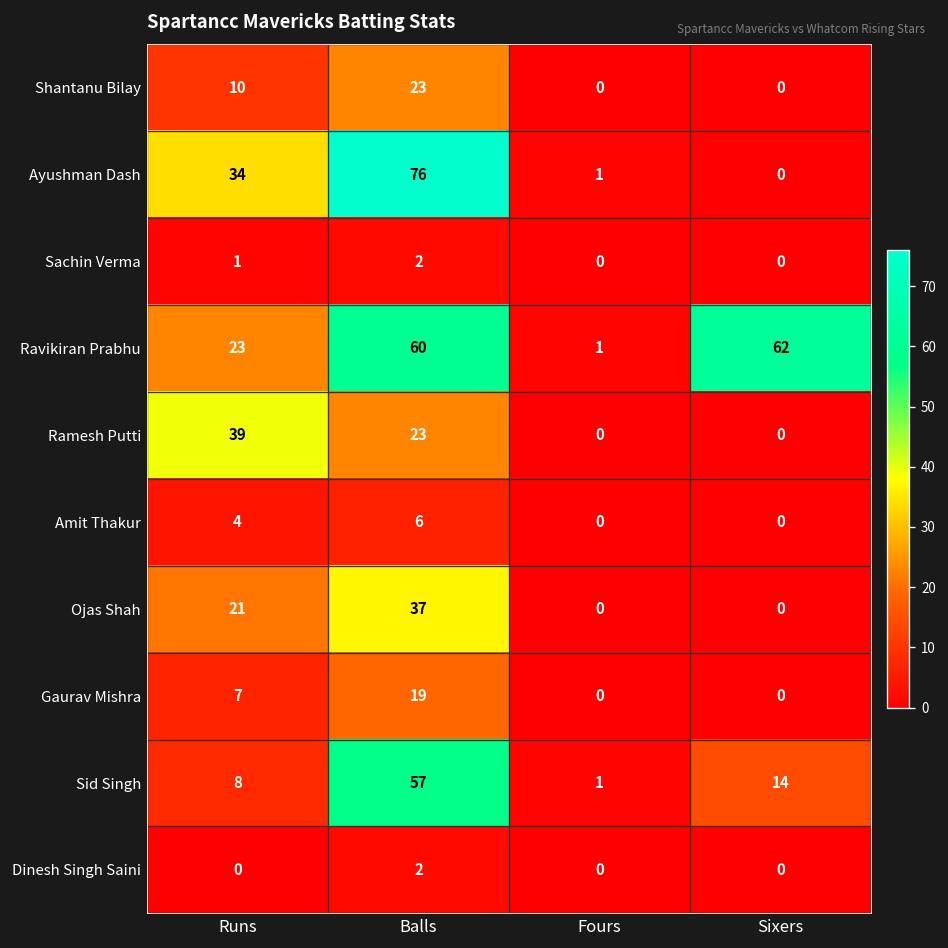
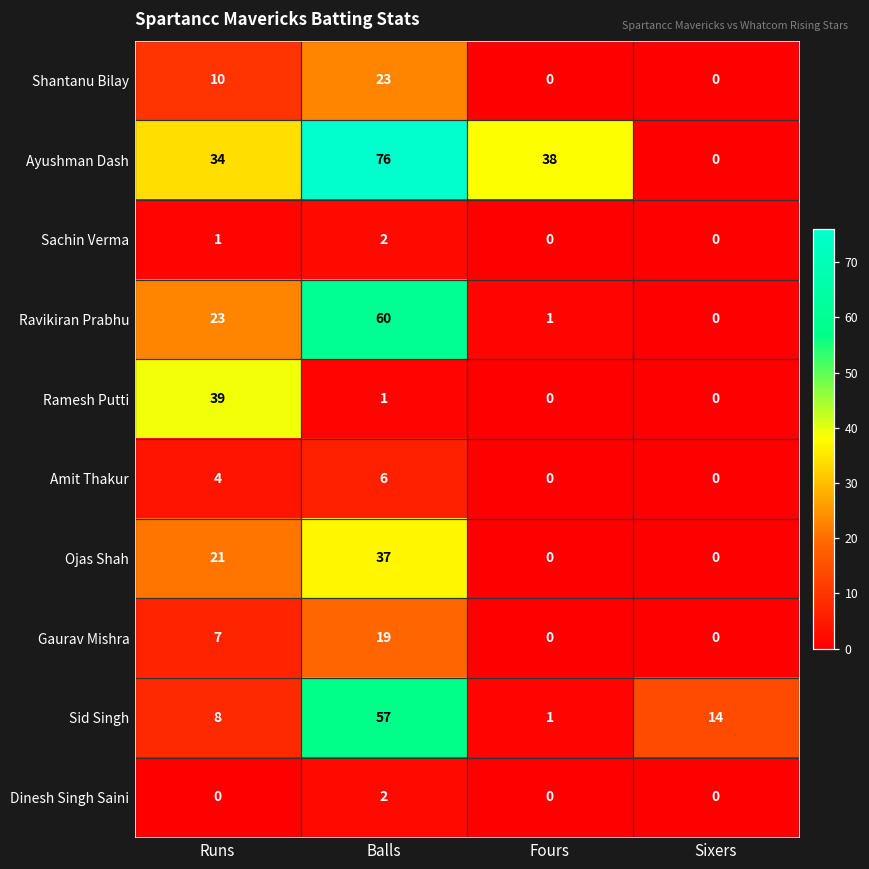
Ayushman Dash, Fours: 1 -> 38
Ravikiran Prabhu, Sixers: 62 -> 0
Ramesh Putti, Balls: 23 -> 1
